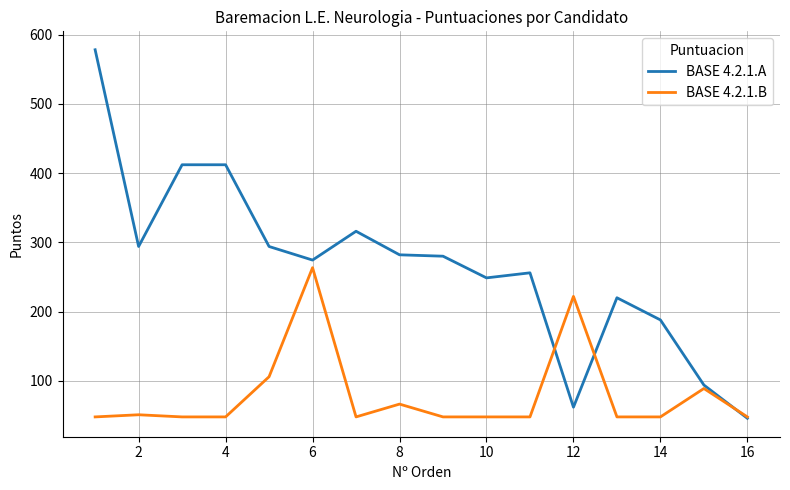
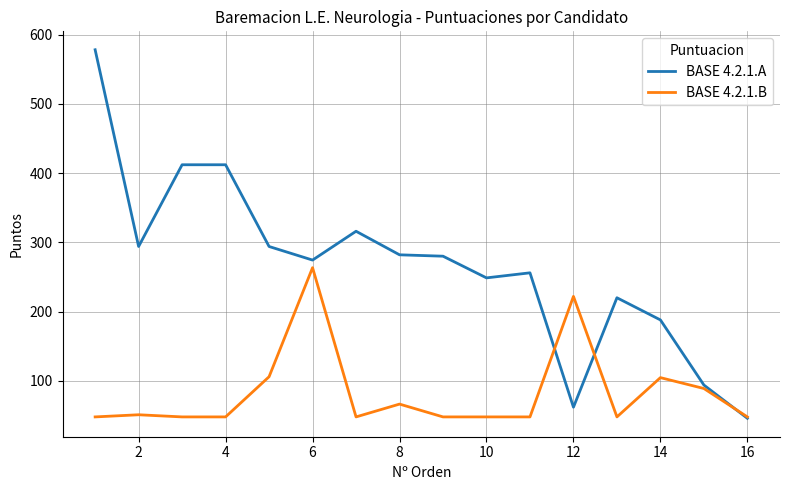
BASE 4.2.1.B, 14: 50 -> 100
